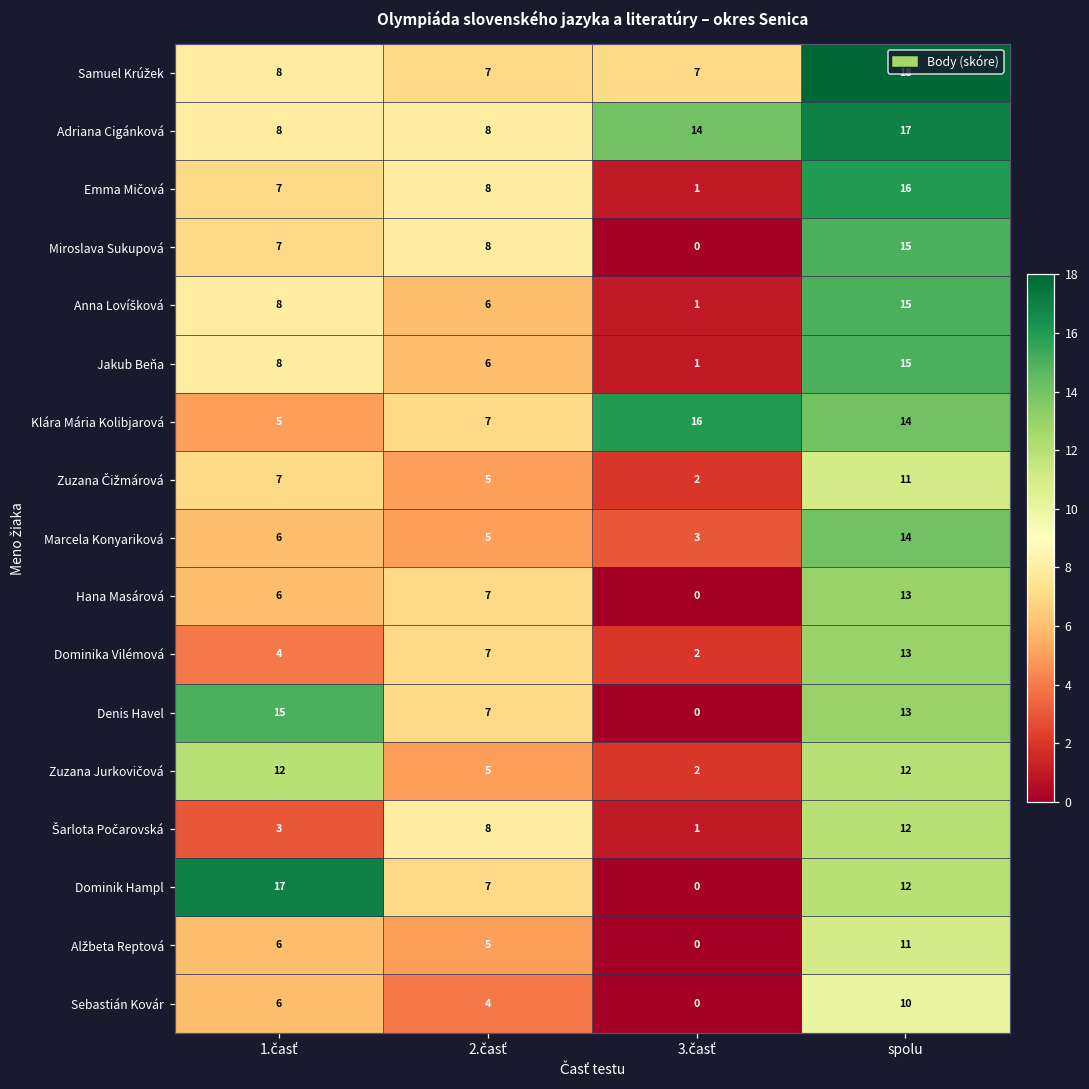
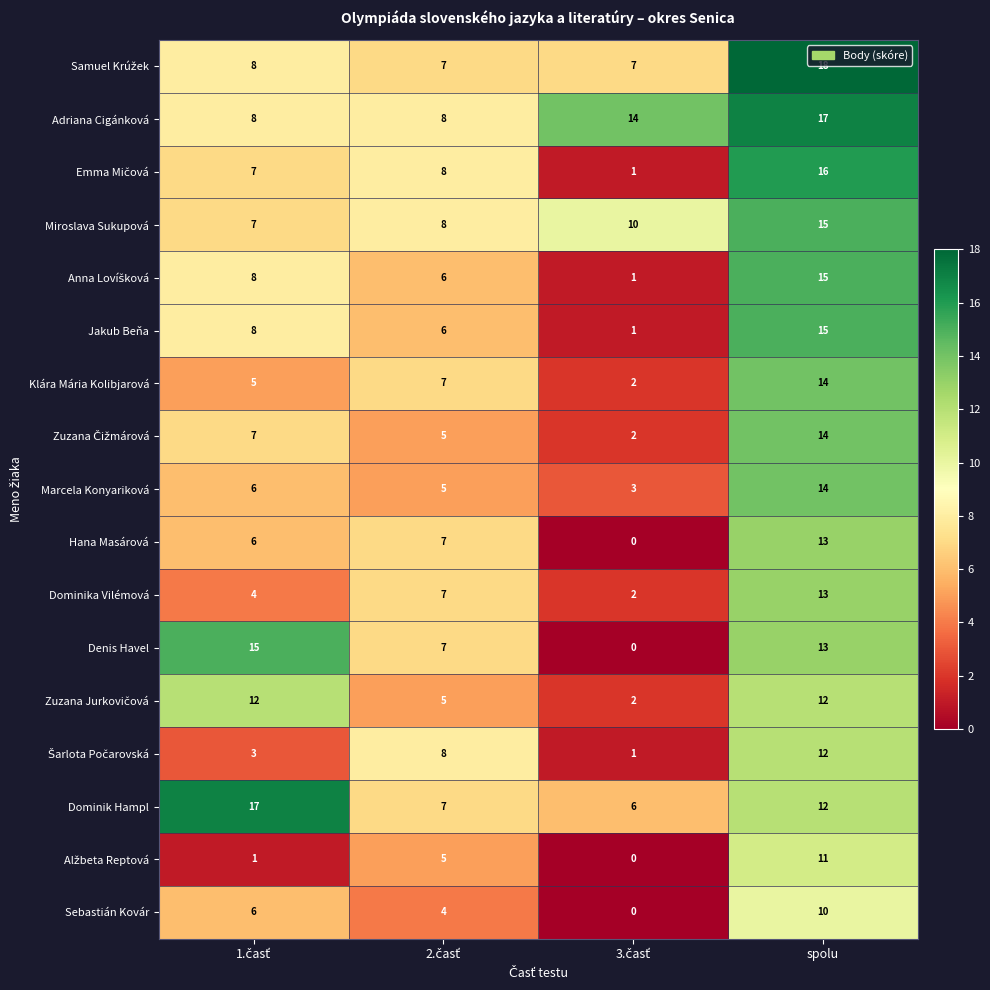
Miroslava Sukupová, 3.časť: 0 -> 10
Klára Mária Kolibjarová, 3.časť: 16 -> 2
Zuzana Čižmárová, spolu: 11 -> 14
Dominik Hampl, 3.časť: 0 -> 6
Alžbeta Reptová, 1.časť: 6 -> 1
